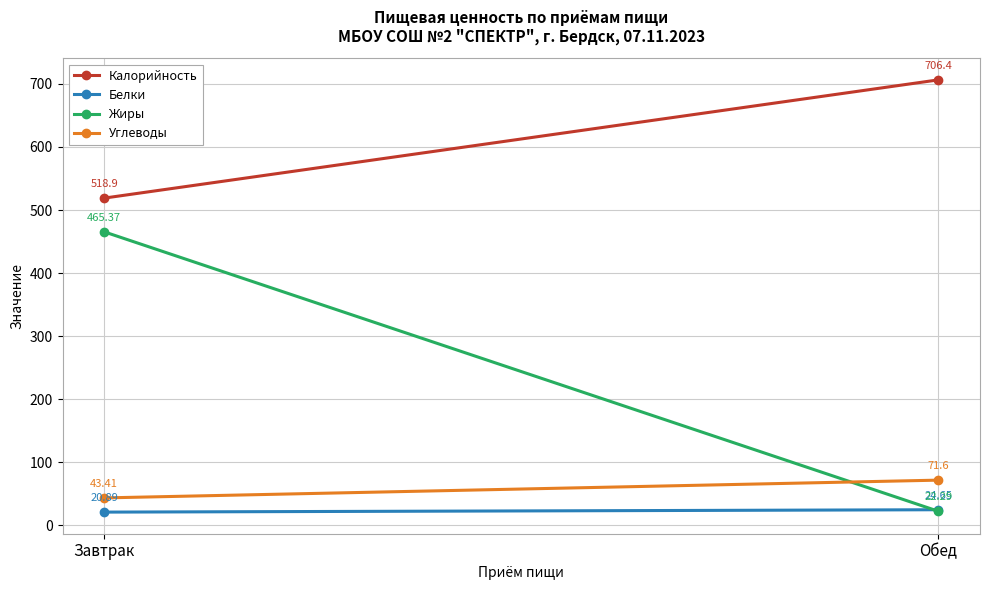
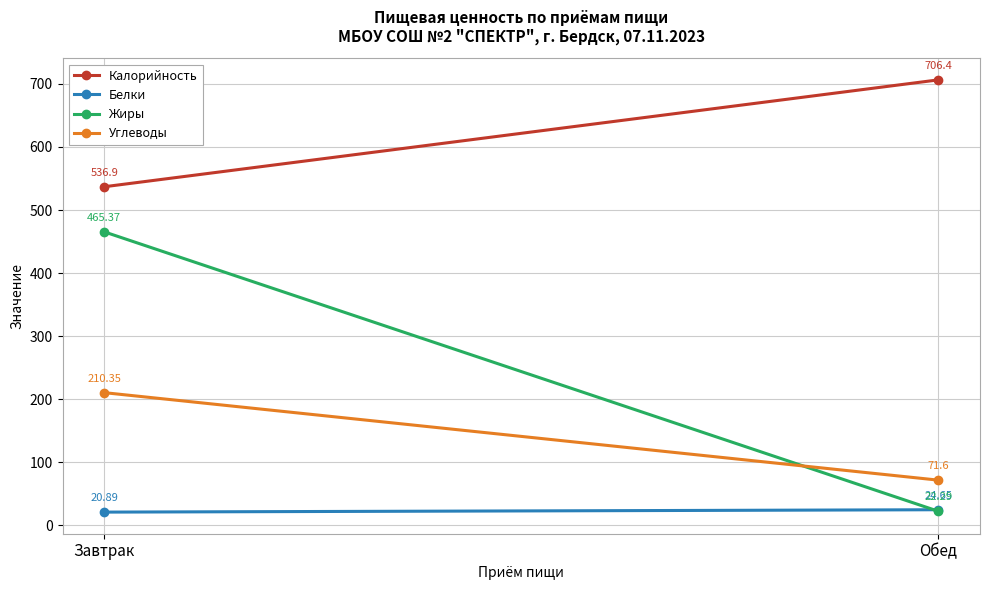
Калорийность, Завтрак: 518.9 -> 536.9
Углеводы, Завтрак: 43.41 -> 210.35
